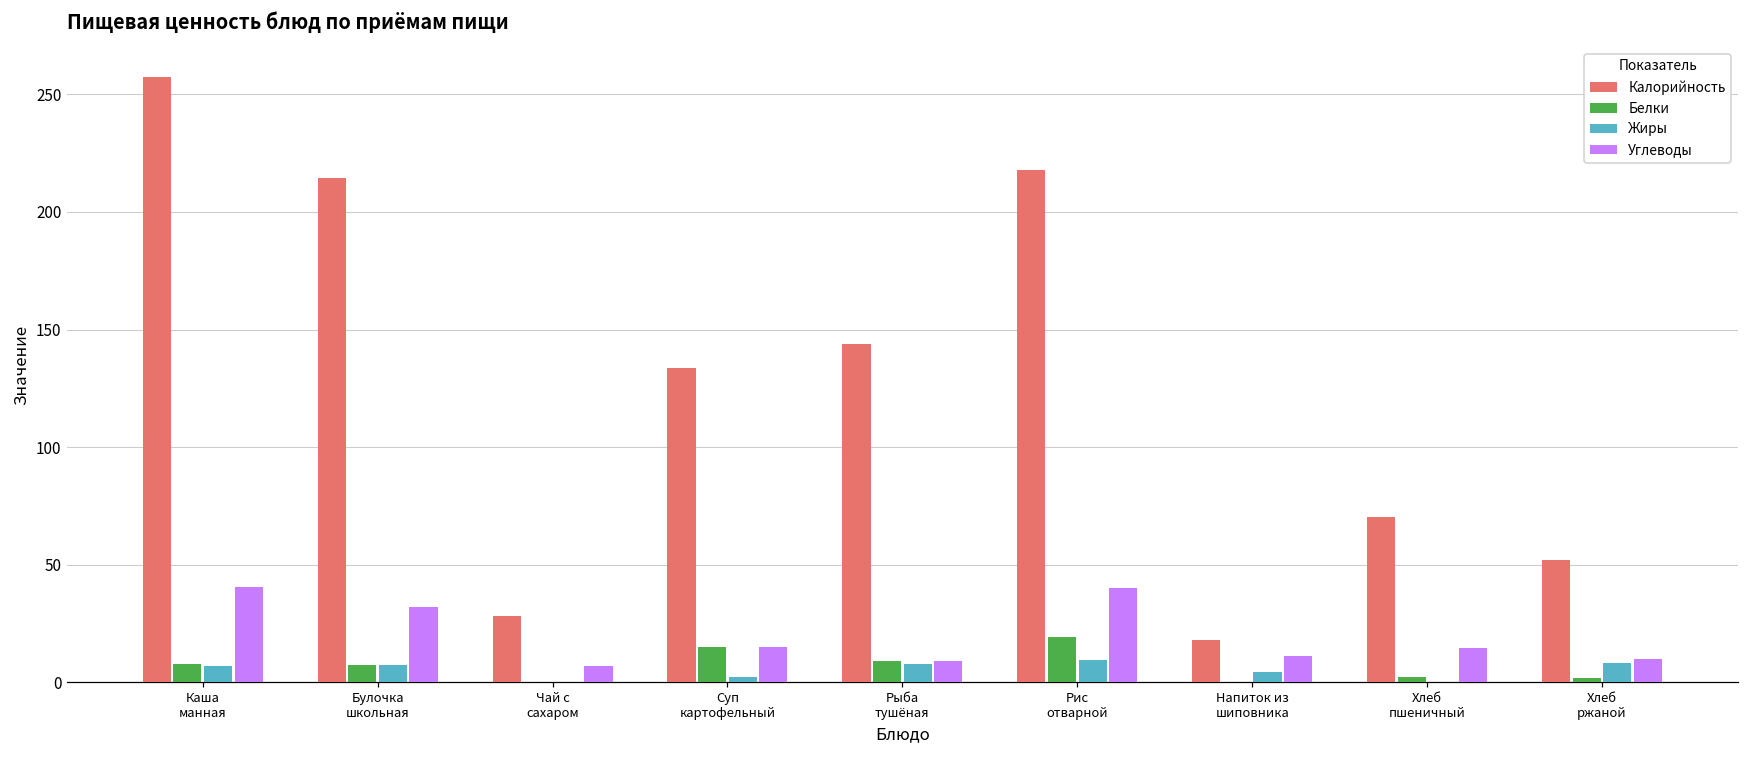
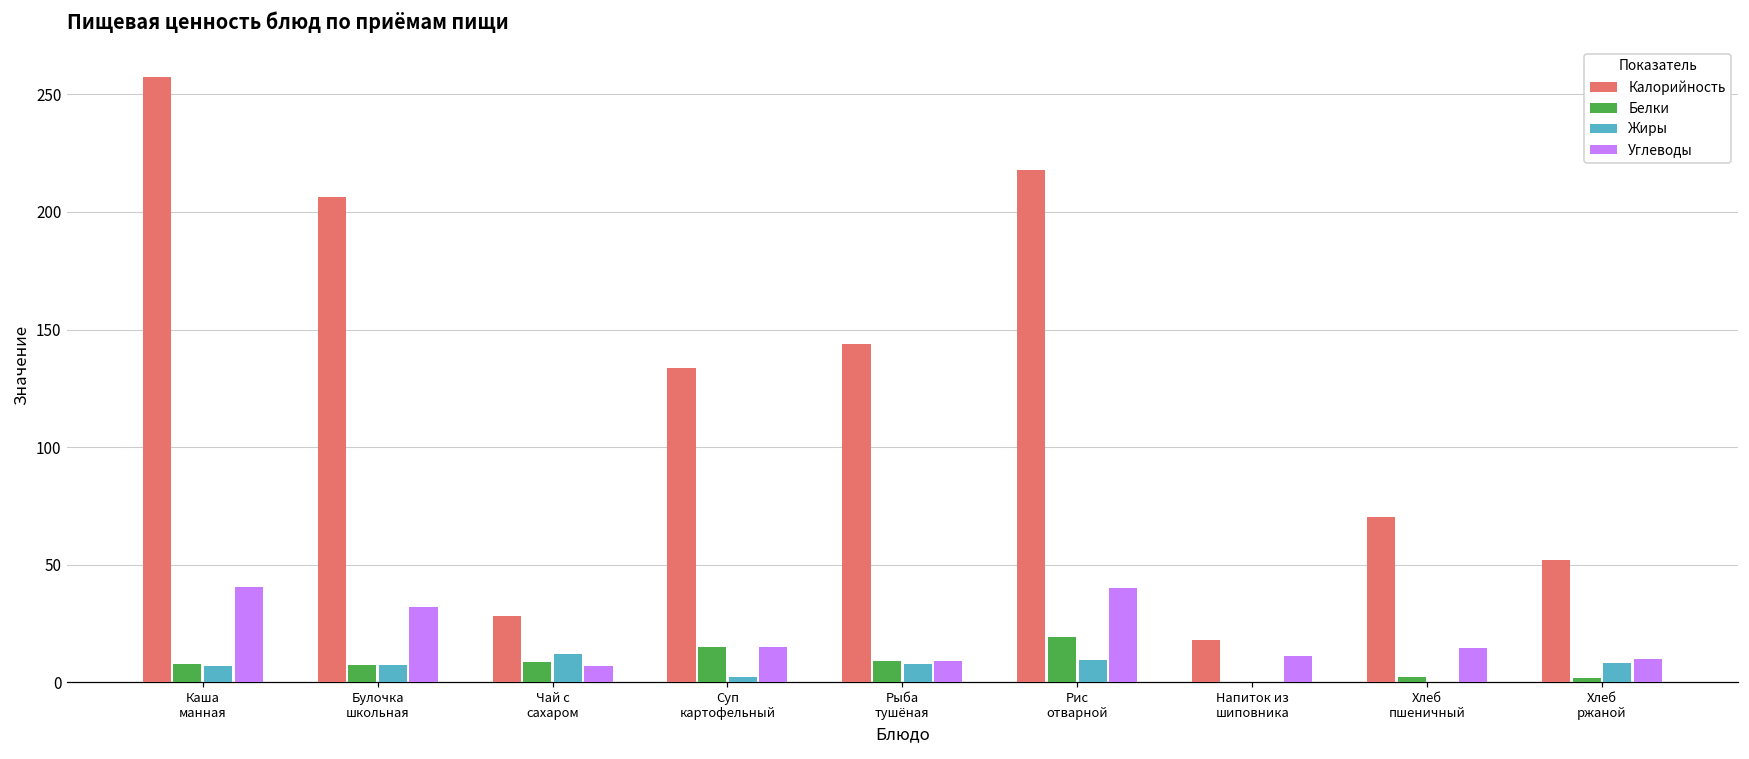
Калорийность, Булочка школьная: 214 -> 206
Белки, Чай с сахаром: 0 -> 9
Жиры, Чай с сахаром: 0 -> 12
Жиры, Напиток из шиповника: 5 -> 0
